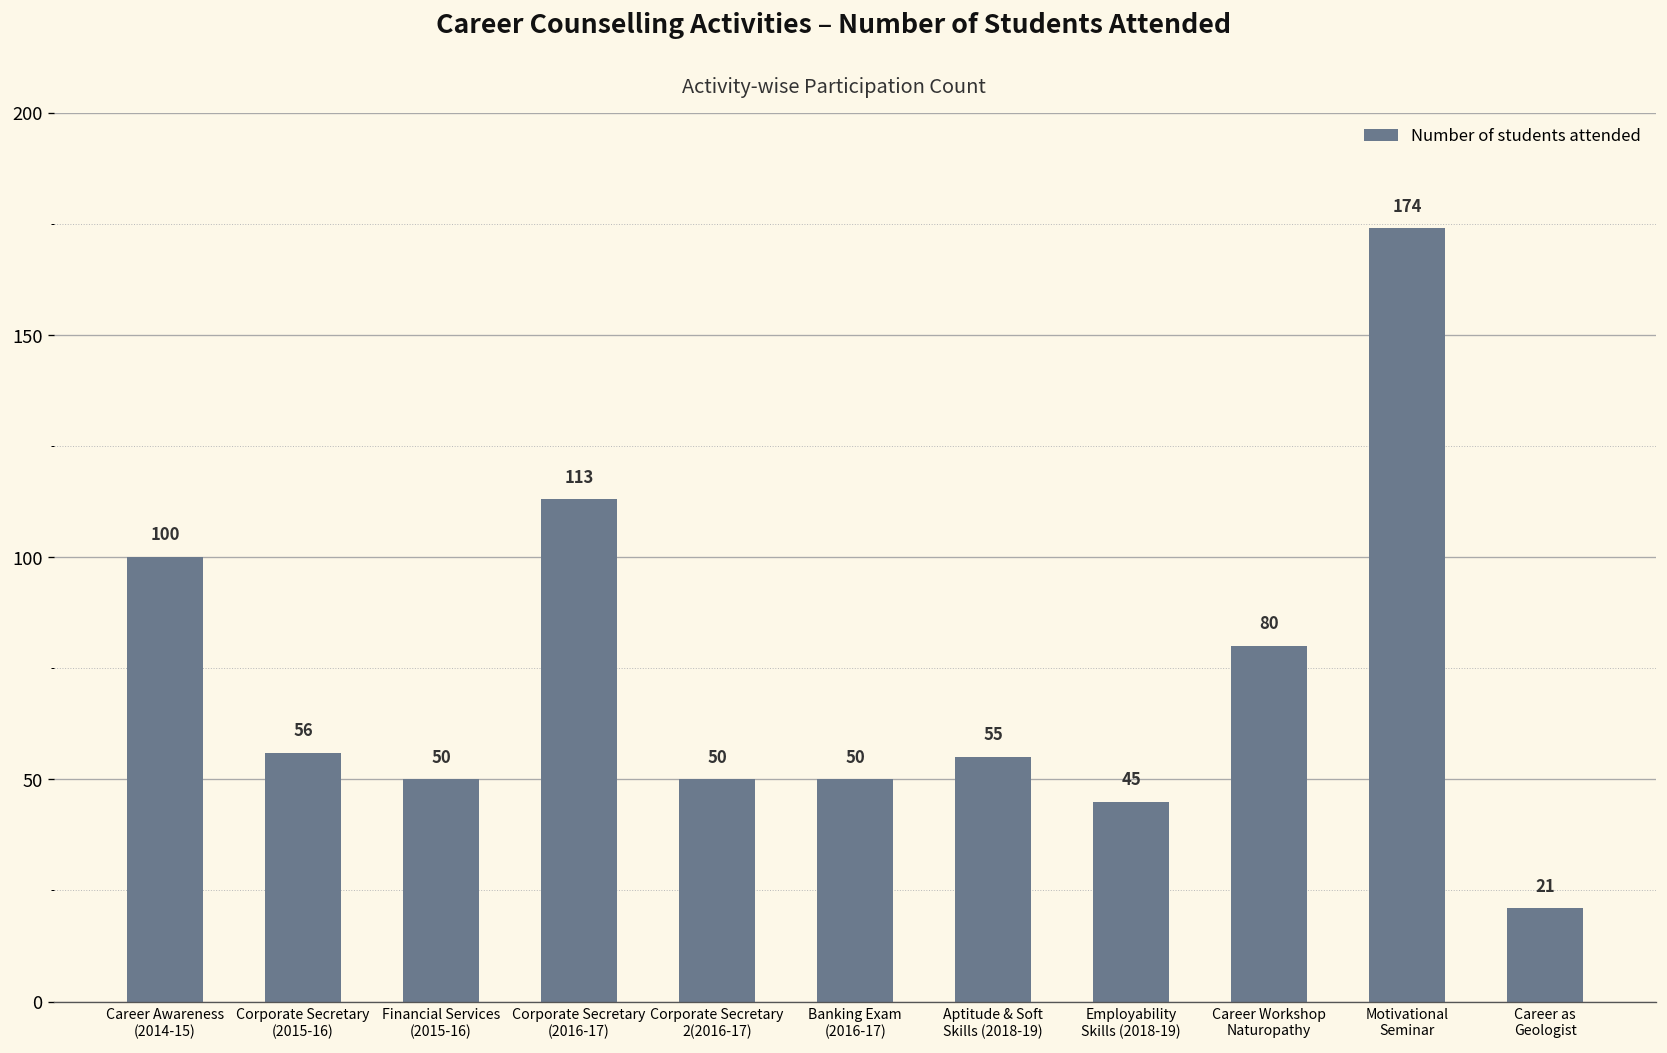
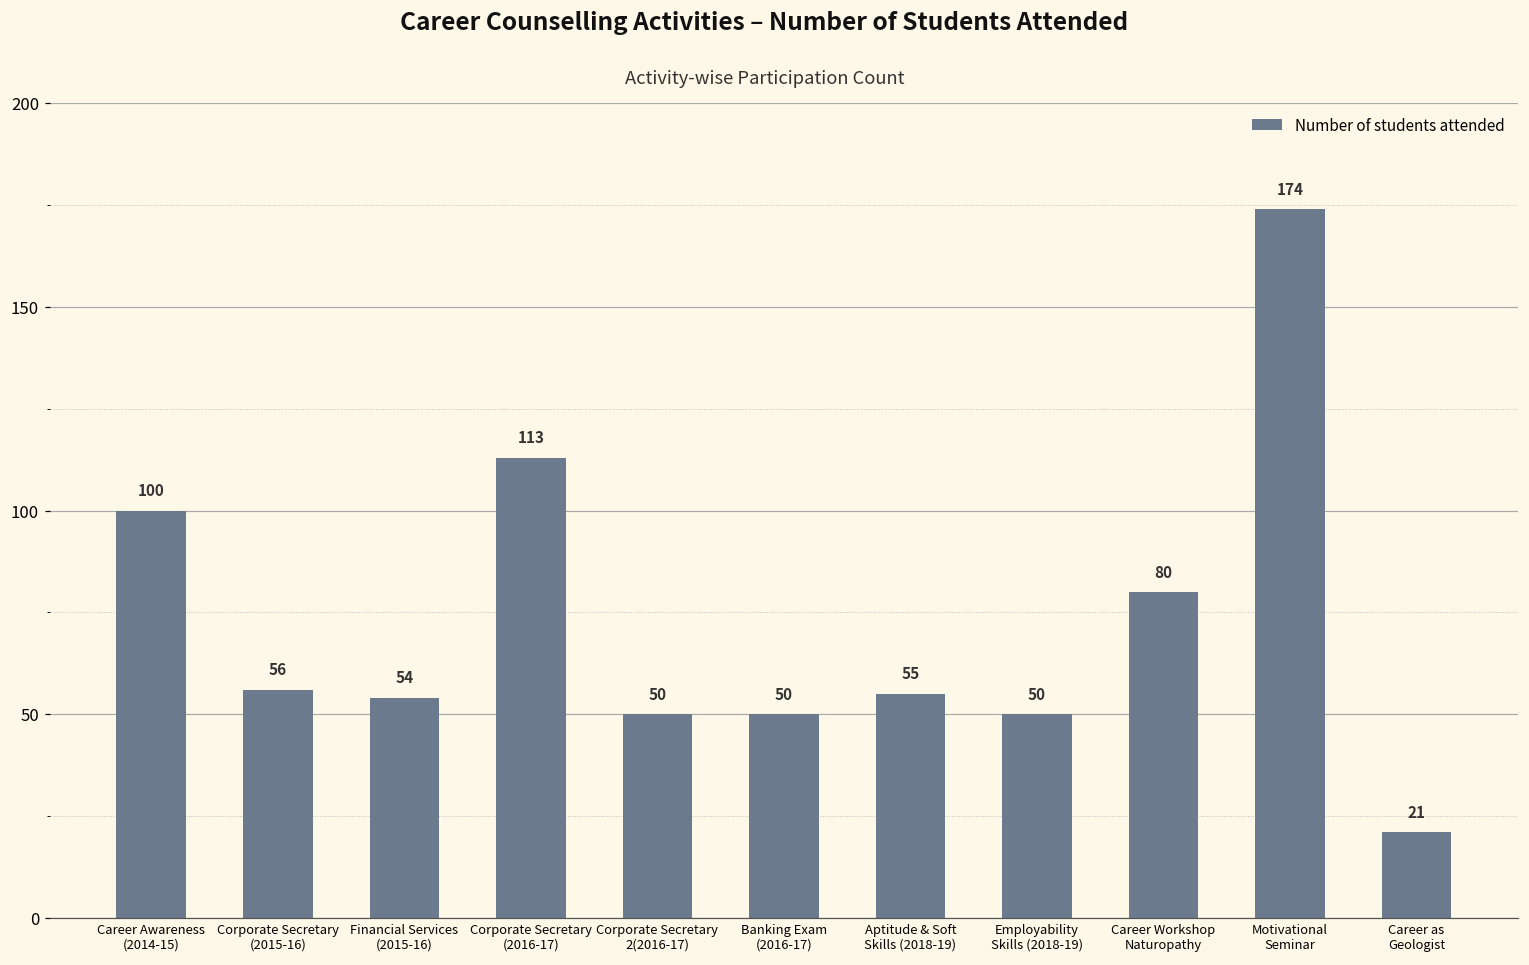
Financial Services (2015-16): 50 -> 54
Employability Skills (2018-19): 45 -> 50
